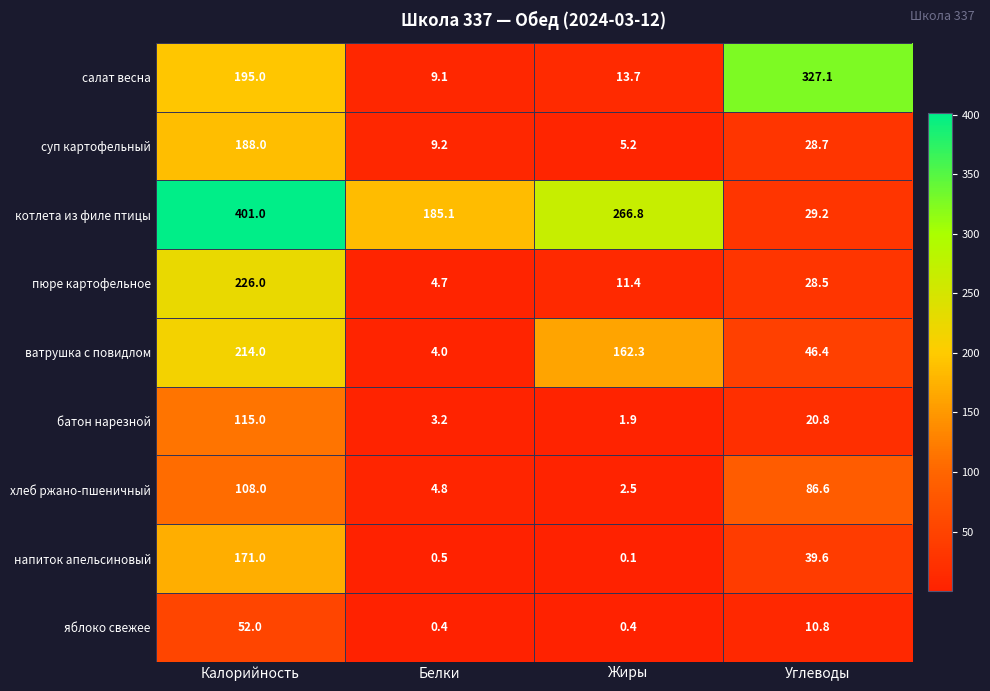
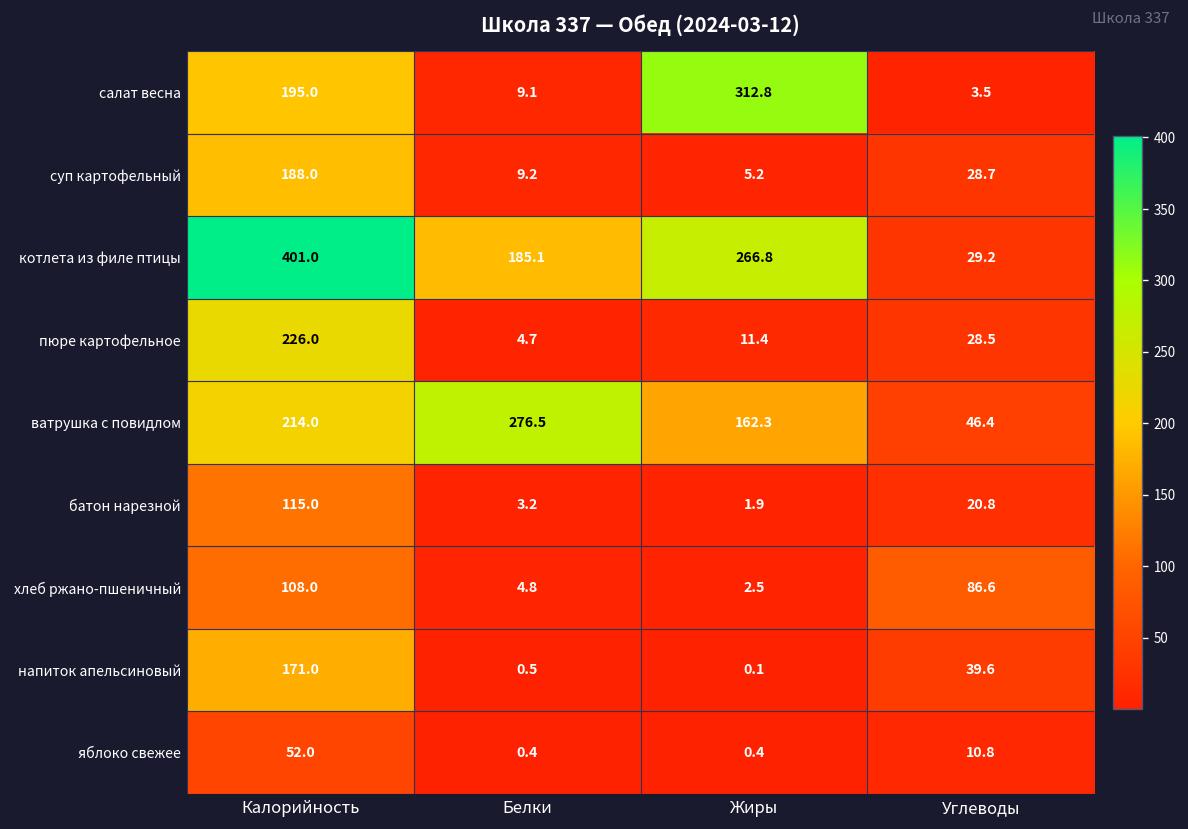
салат весна, Жиры: 13.7 -> 312.8
салат весна, Углеводы: 327.1 -> 3.5
ватрушка с повидлом, Белки: 4.0 -> 276.5
